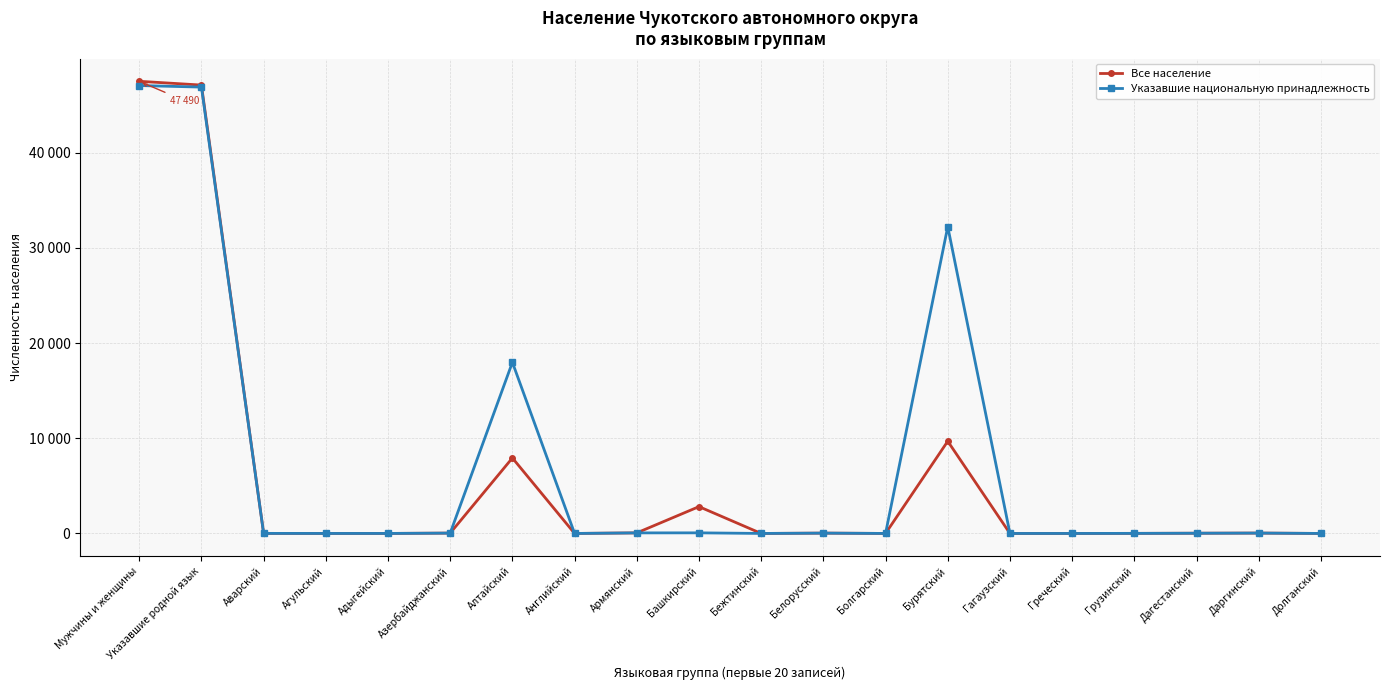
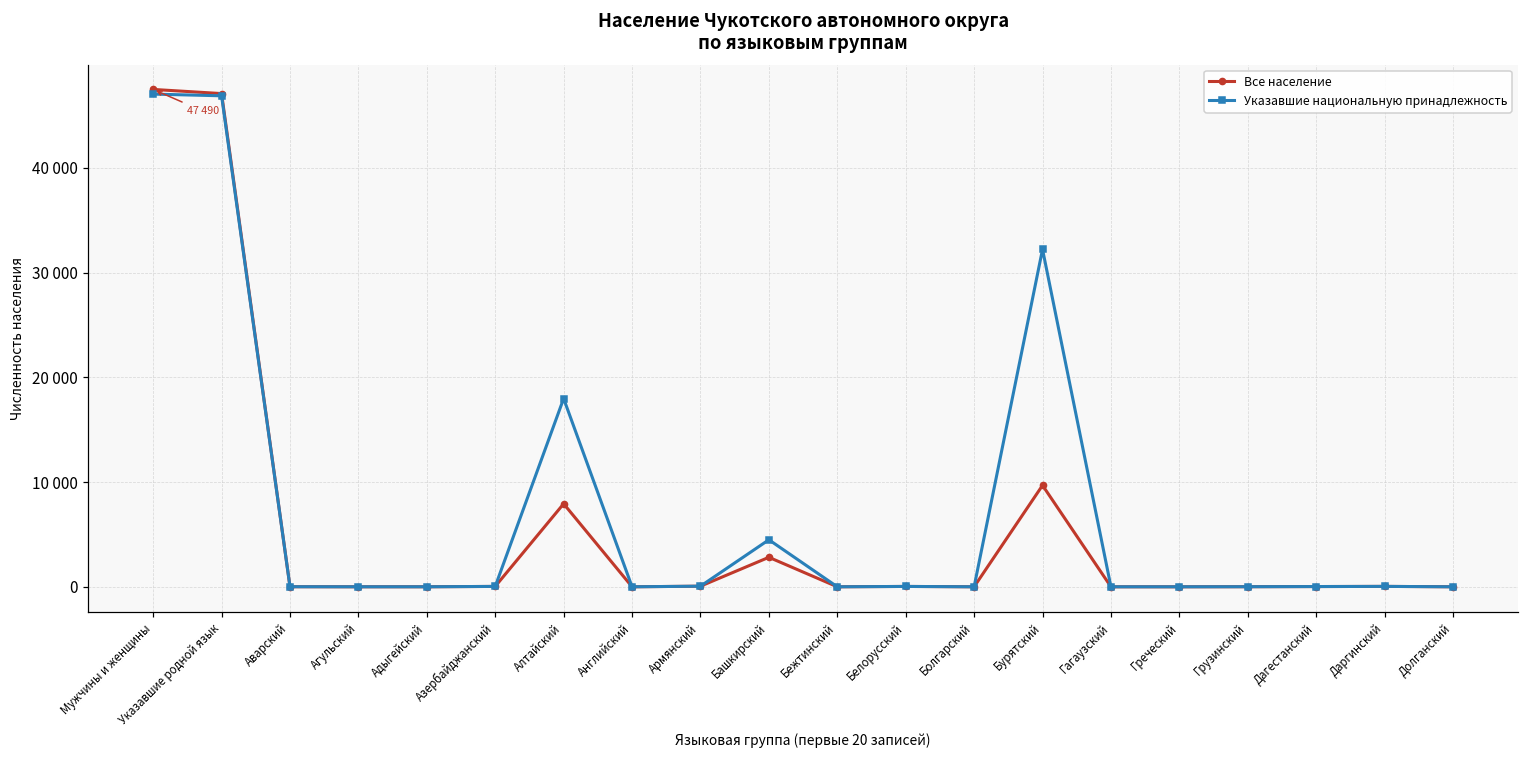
Указавшие национальную принадлежность, Башкирский: 0 -> 4000
